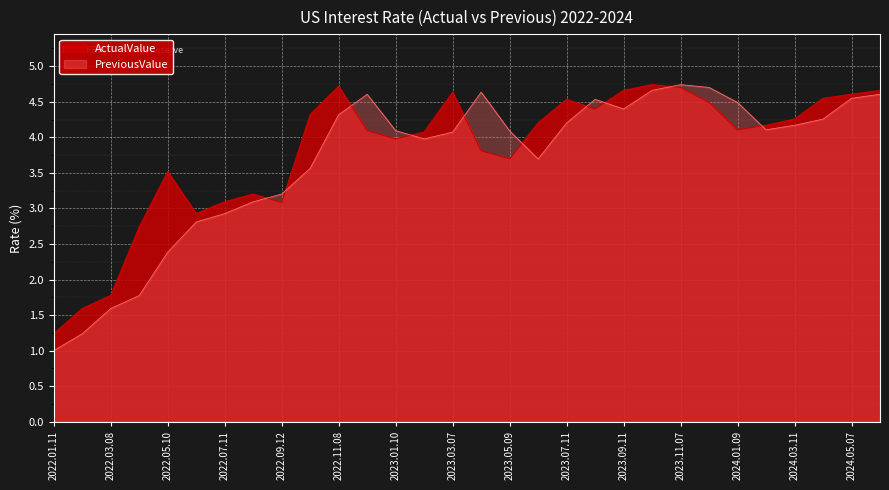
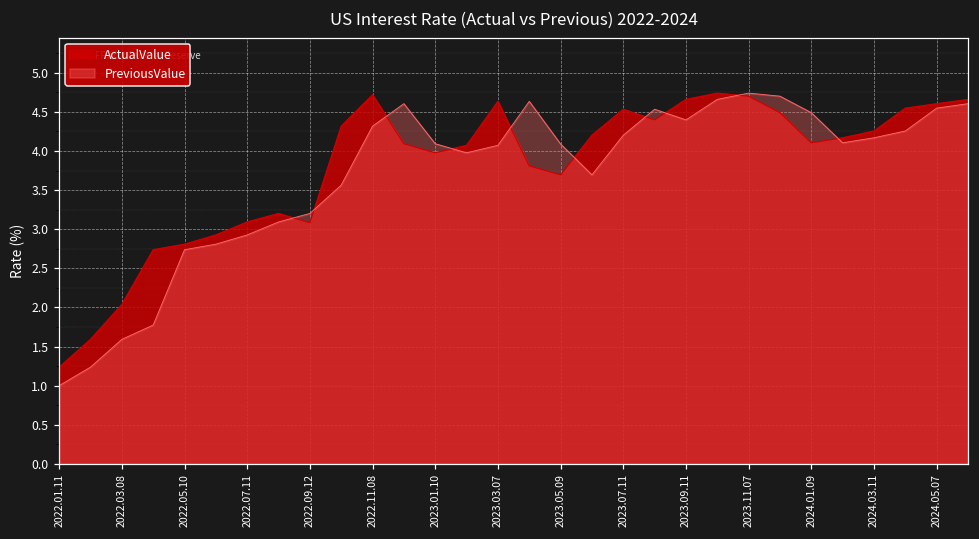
ActualValue, 2022.03.08: 1.8 -> 2.0
ActualValue, 2022.05.10: 3.5 -> 2.8
PreviousValue, 2022.05.10: 2.4 -> 2.7
